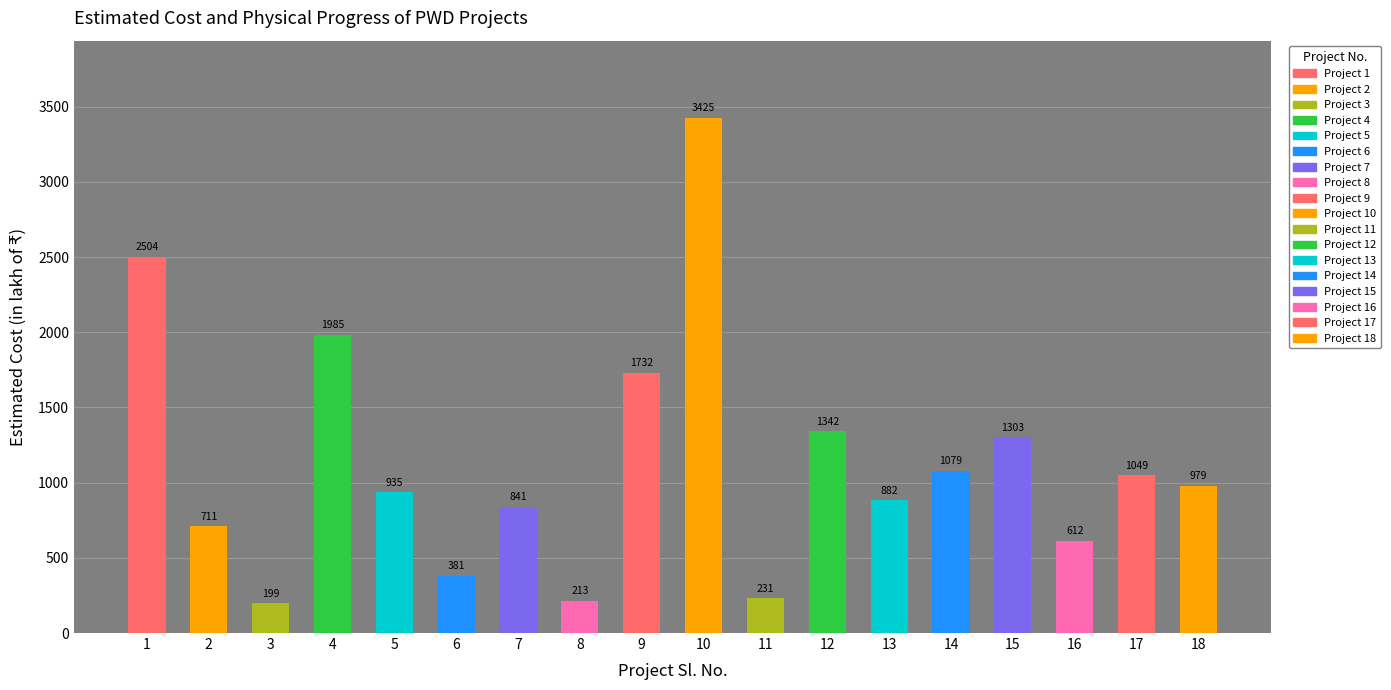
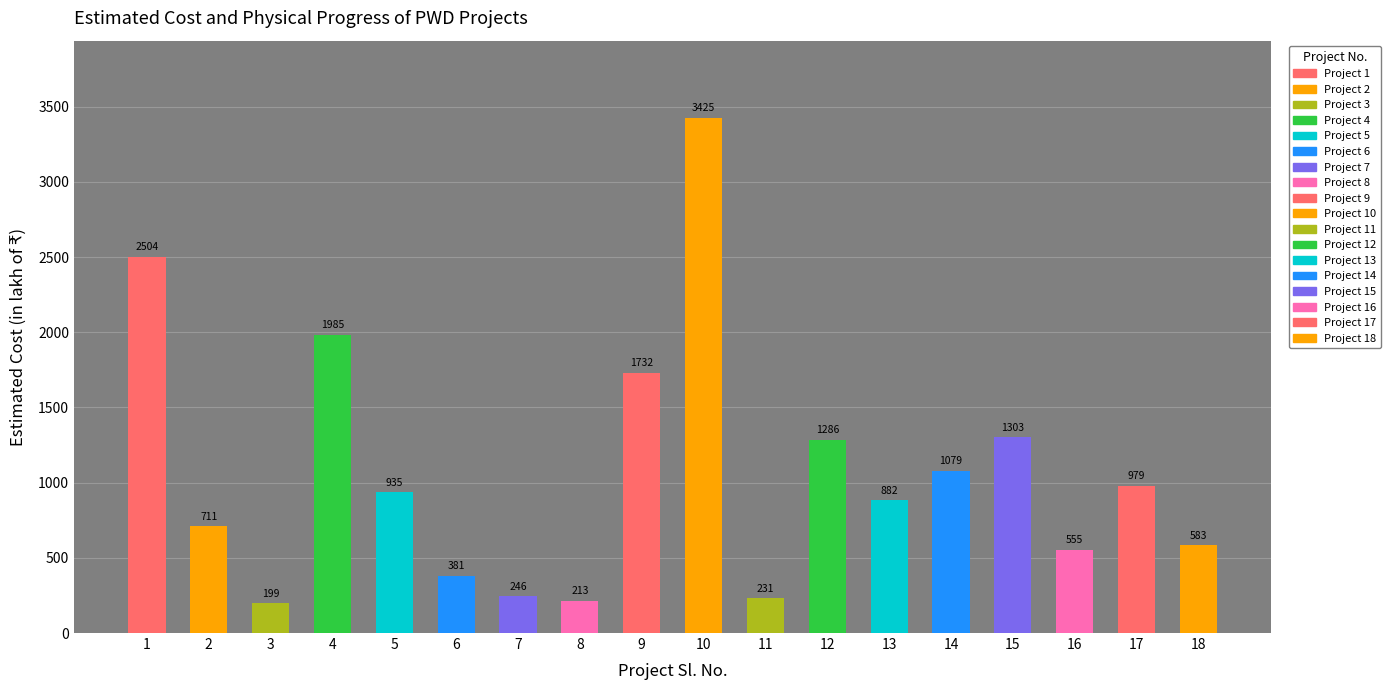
7: 841 -> 246
12: 1342 -> 1286
16: 612 -> 555
17: 1049 -> 979
18: 979 -> 583
